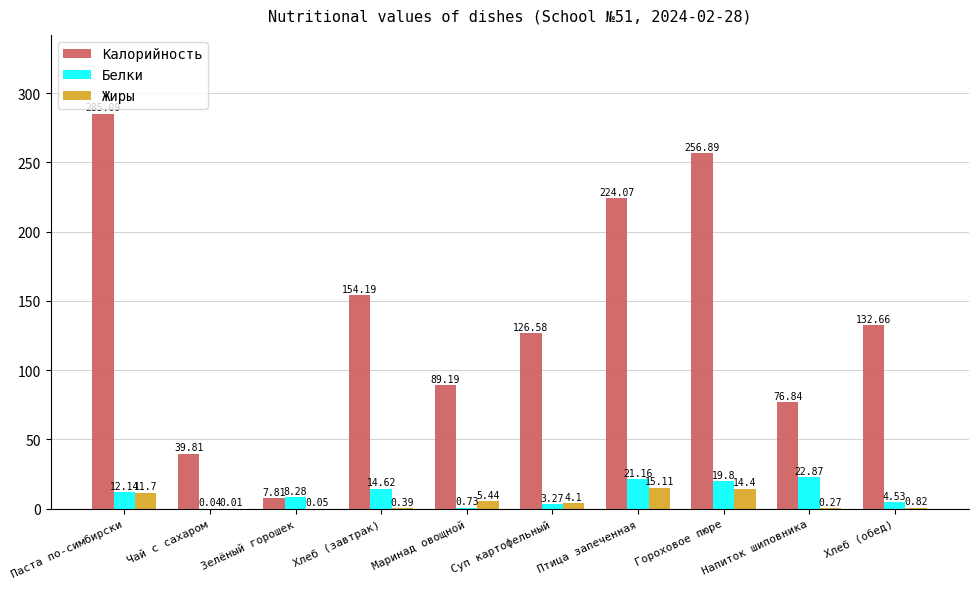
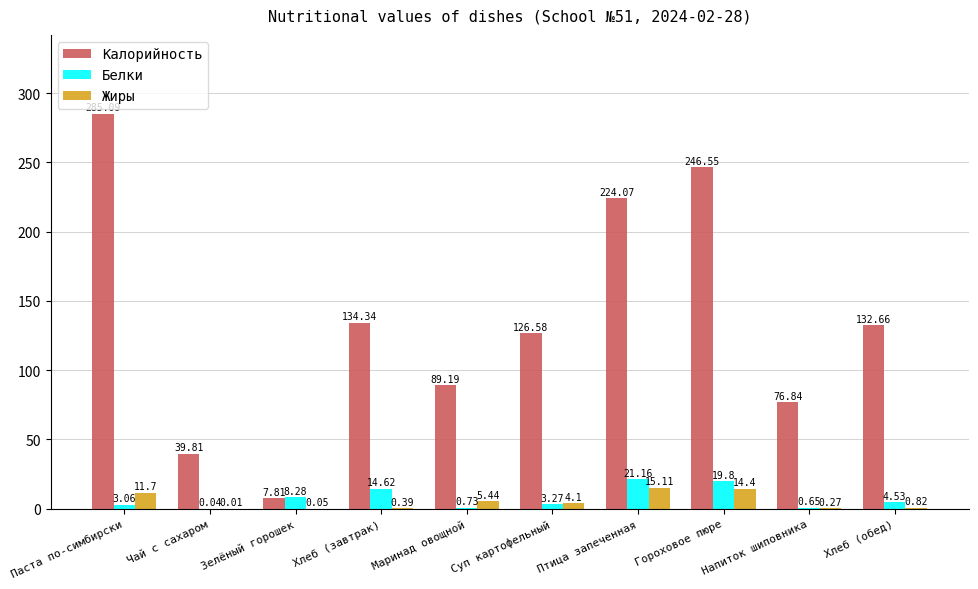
Белки, Паста по-симбирски: 12.14 -> 3.06
Калорийность, Хлеб (завтрак): 154.19 -> 134.34
Калорийность, Гороховое пюре: 256.89 -> 246.55
Белки, Напиток шиповника: 22.87 -> 0.65
